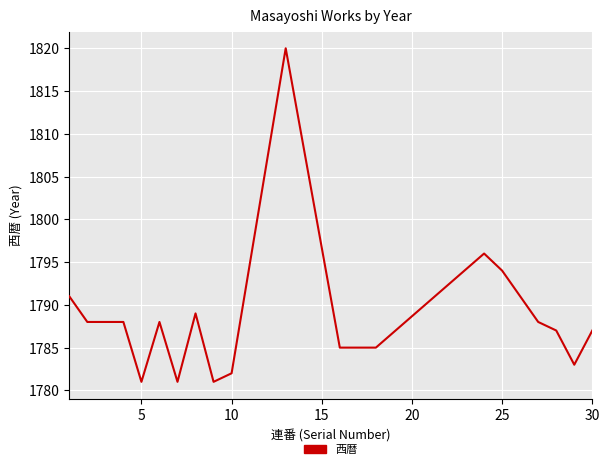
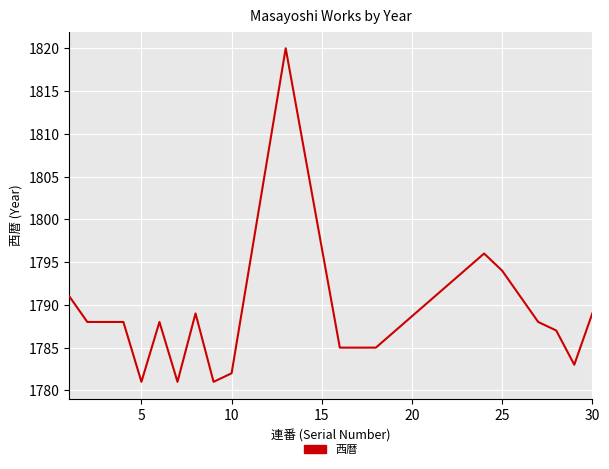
30: 1787 -> 1789
